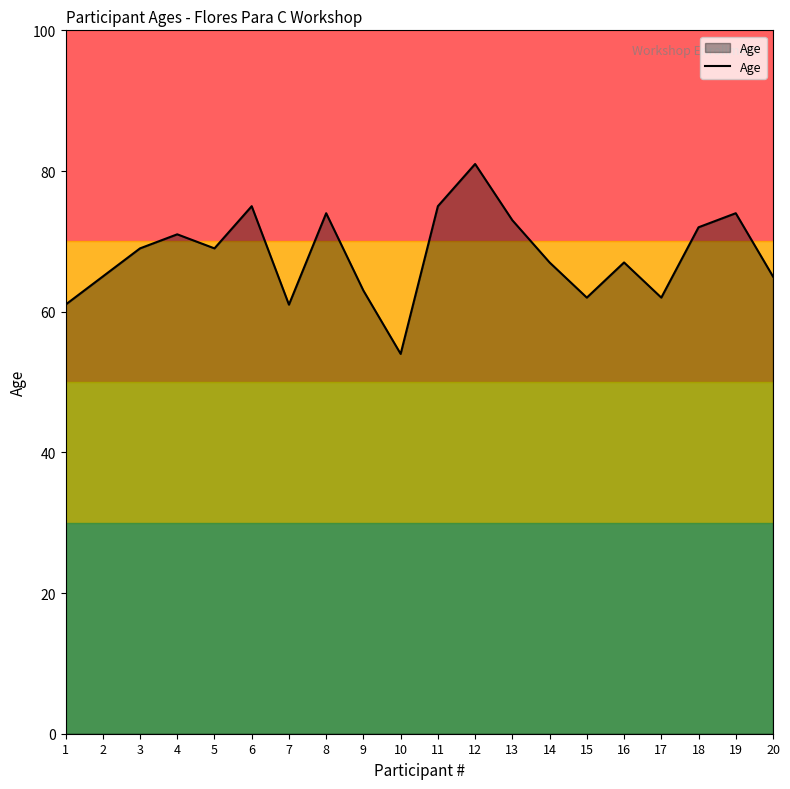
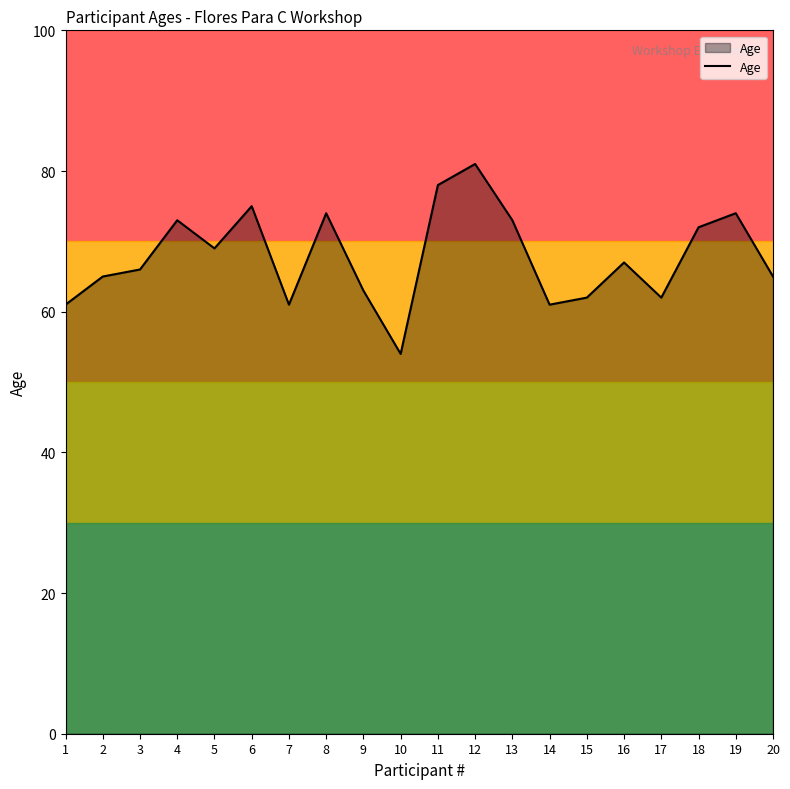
3: 69 -> 66
4: 71 -> 73
11: 75 -> 78
14: 67 -> 61
